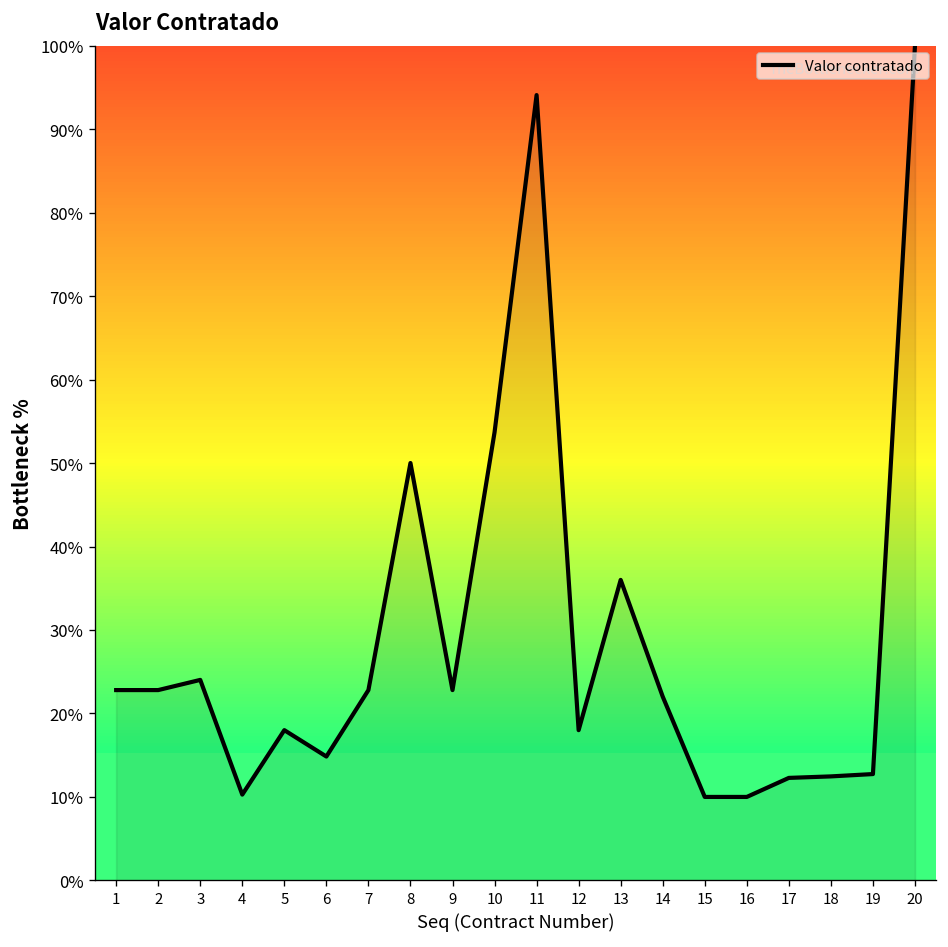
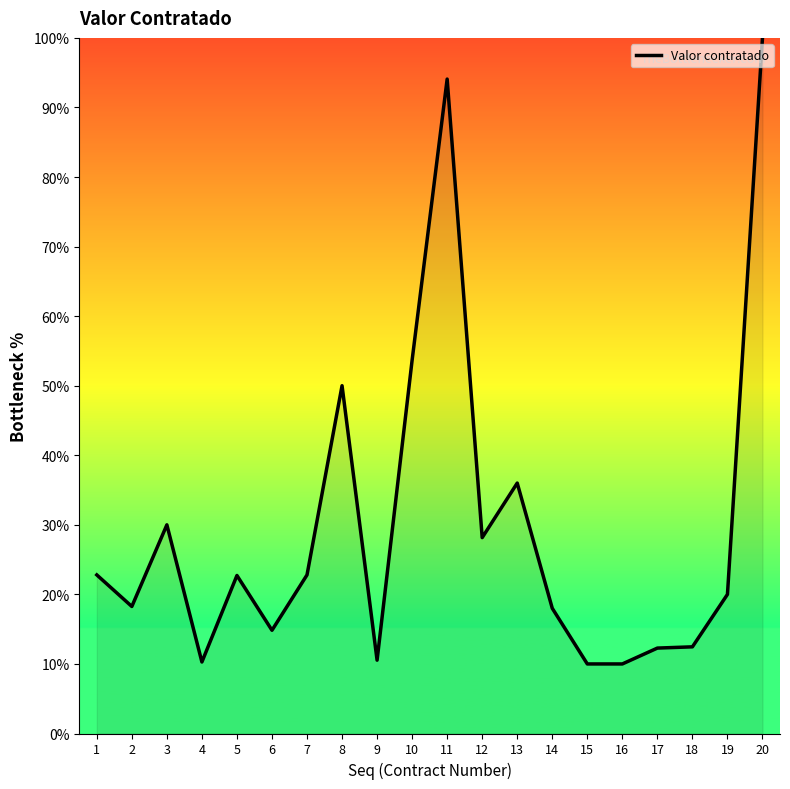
2: 23% -> 18%
3: 24% -> 30%
5: 18% -> 23%
9: 23% -> 11%
12: 18% -> 28%
14: 22% -> 18%
19: 13% -> 20%
